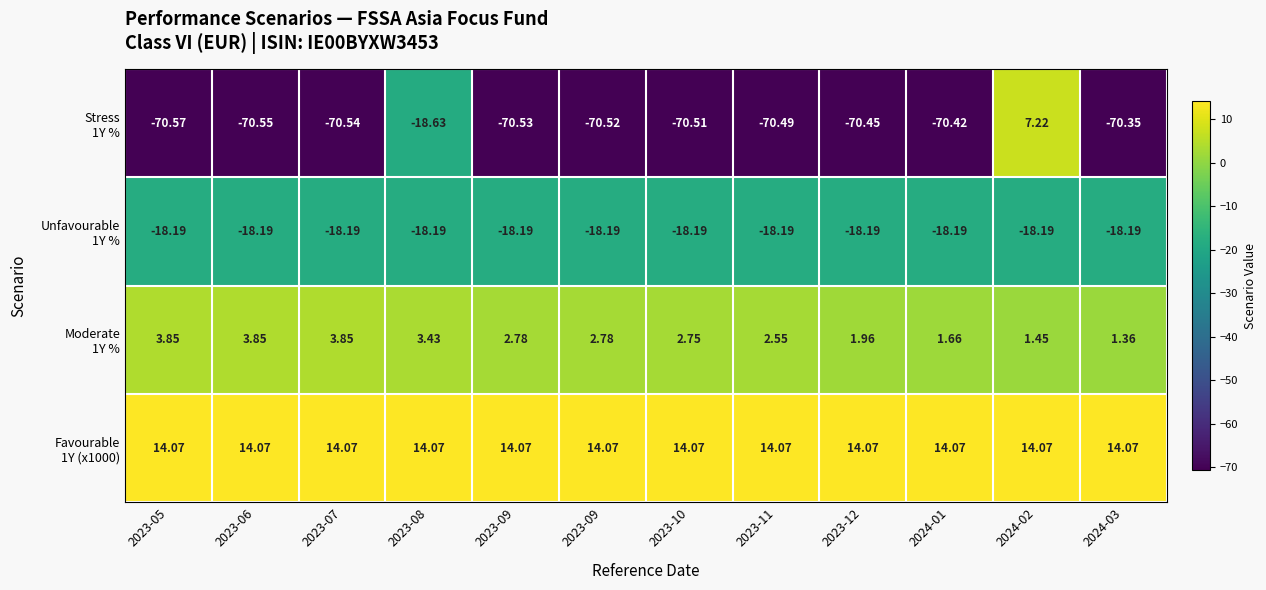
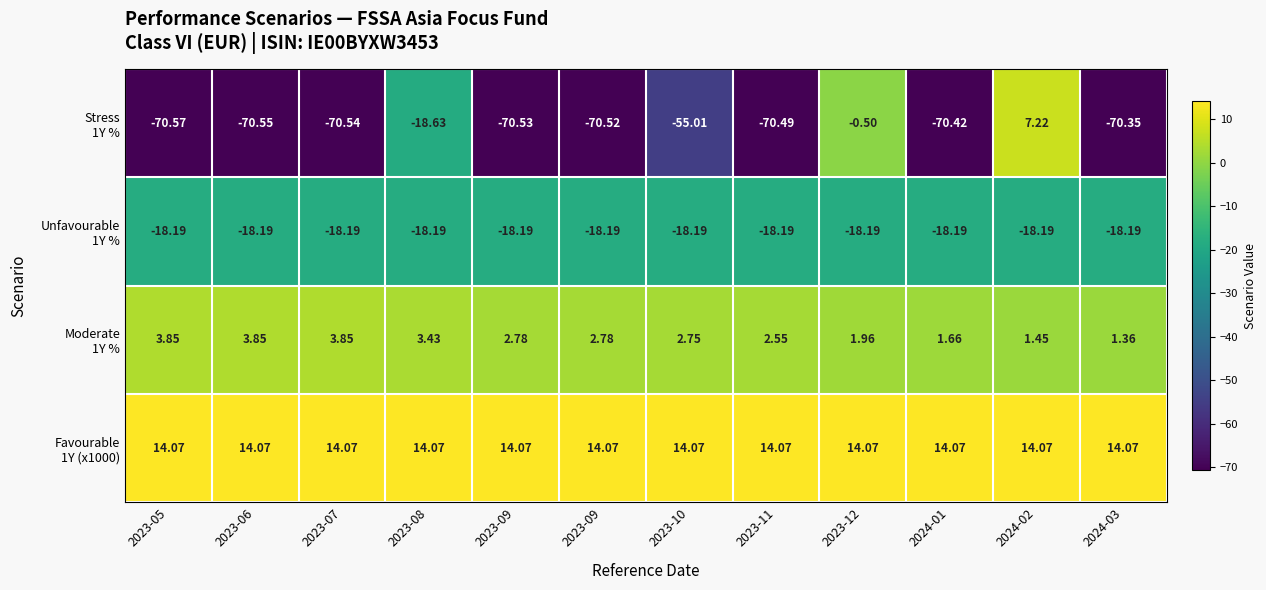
Stress 1Y %, 2023-10: -70.51 -> -55.01
Stress 1Y %, 2023-12: -70.45 -> -0.50
